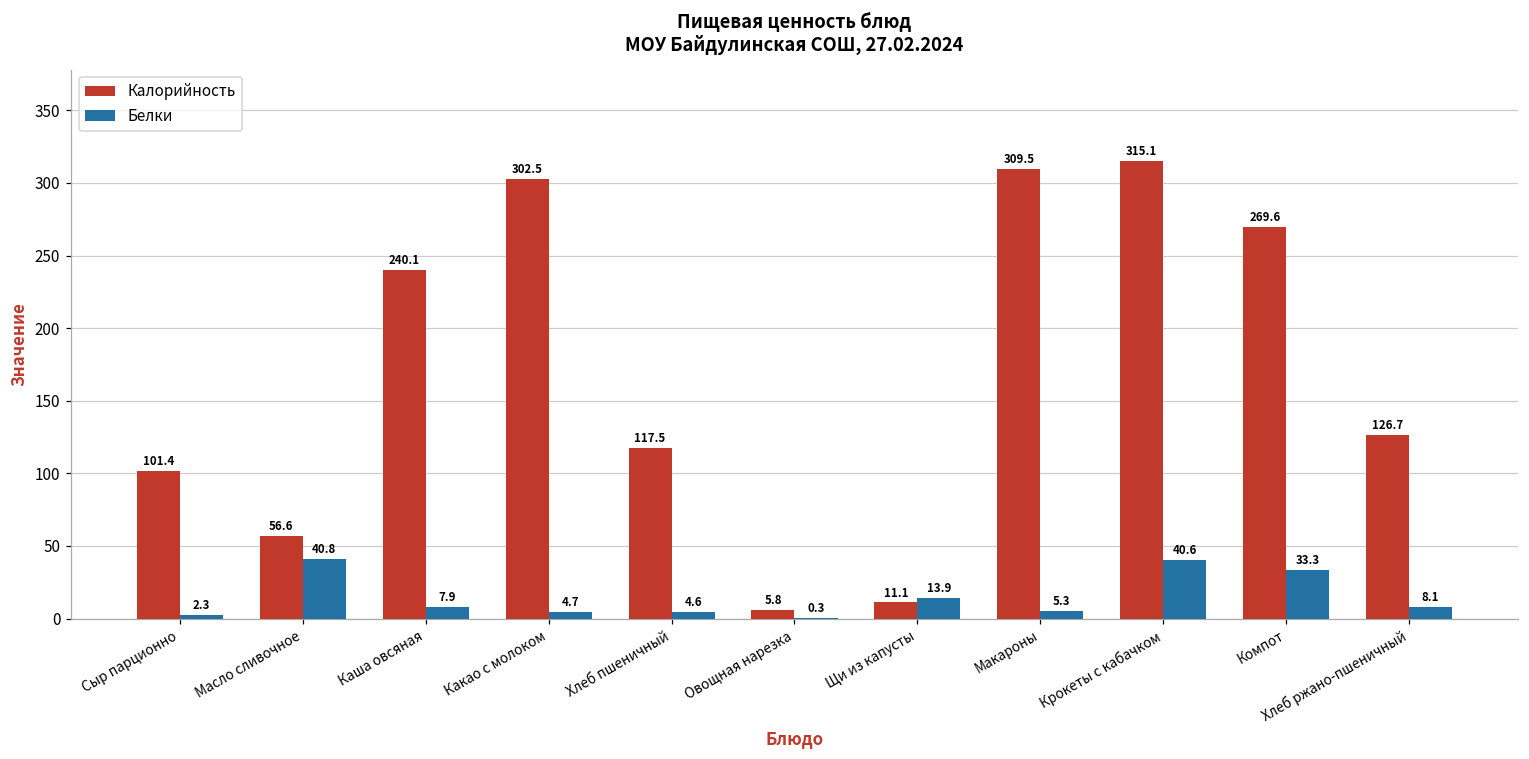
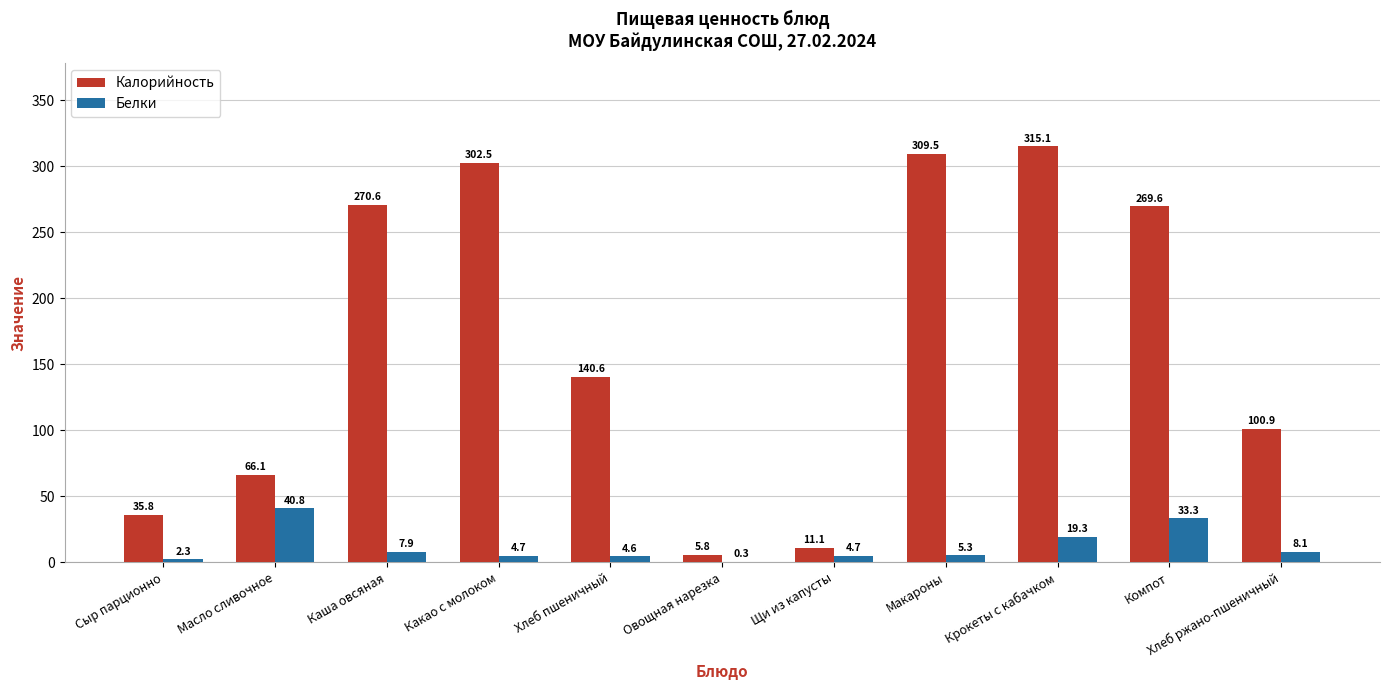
Калорийность, Сыр парционно: 101.4 -> 35.8
Калорийность, Масло сливочное: 56.6 -> 66.1
Калорийность, Каша овсяная: 240.1 -> 270.6
Калорийность, Хлеб пшеничный: 117.5 -> 140.6
Белки, Щи из капусты: 13.9 -> 4.7
Белки, Крокеты с кабачком: 40.6 -> 19.3
Калорийность, Хлеб ржано-пшеничный: 126.7 -> 100.9
